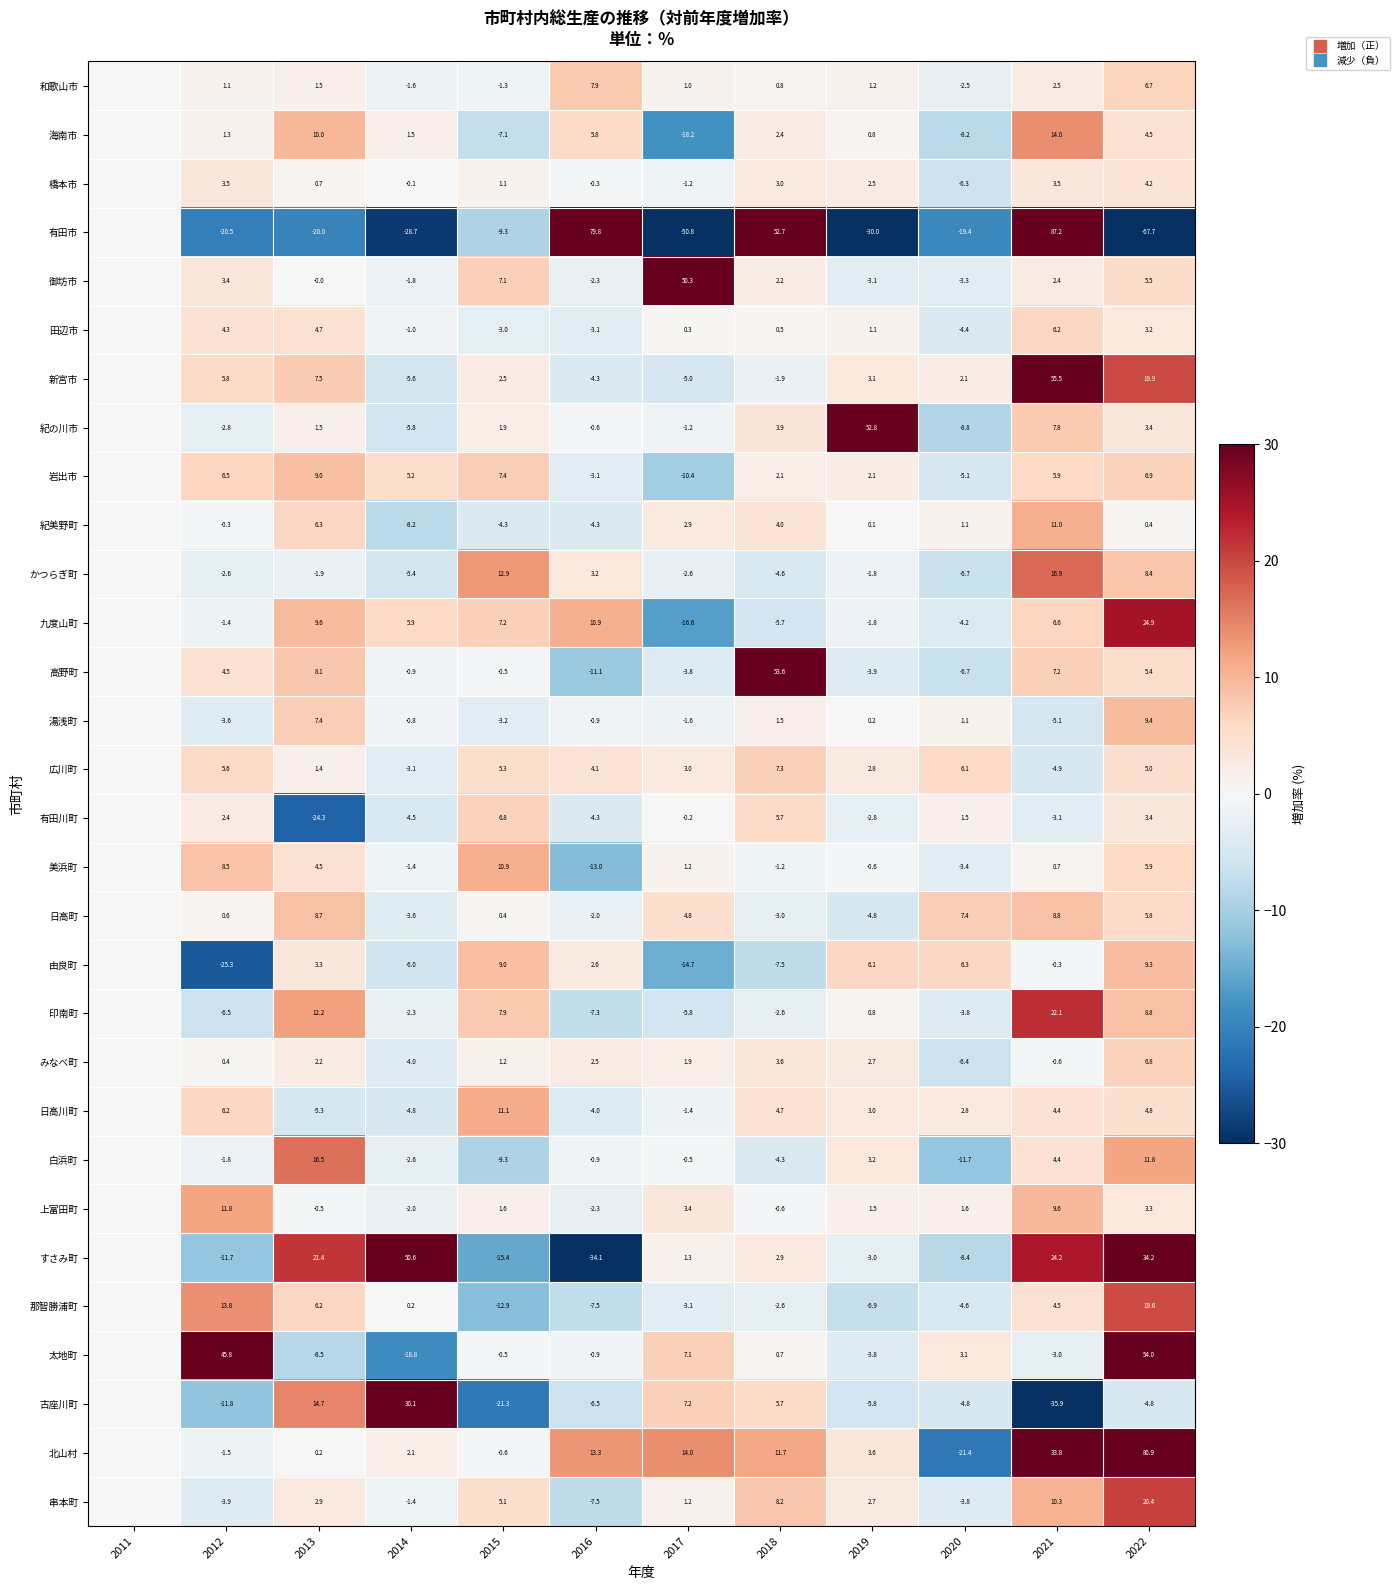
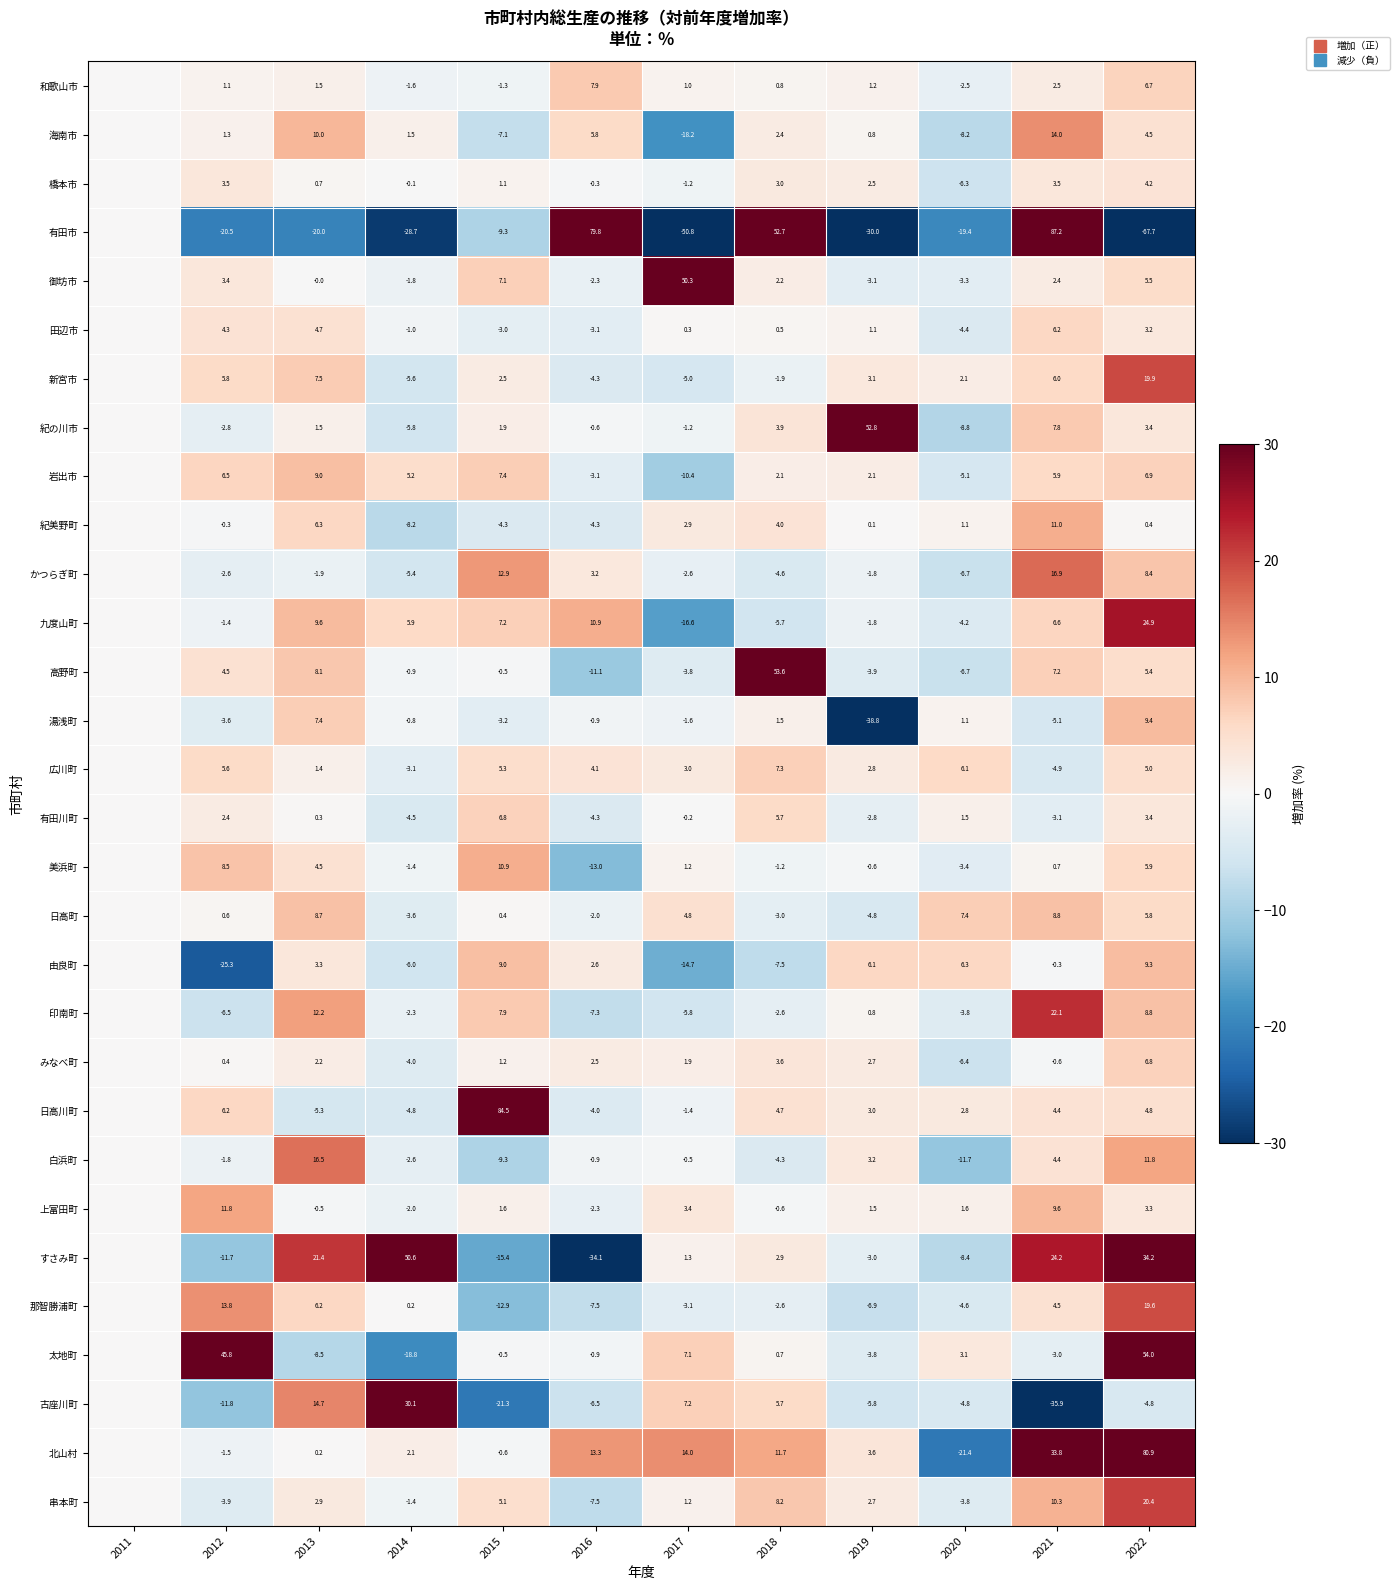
新宮市, 2021: 55.5 -> 6.0
湯浅町, 2019: 0.2 -> -38.8
有田川町, 2013: -24.3 -> 0.3
日高川町, 2015: 11.1 -> 84.5
